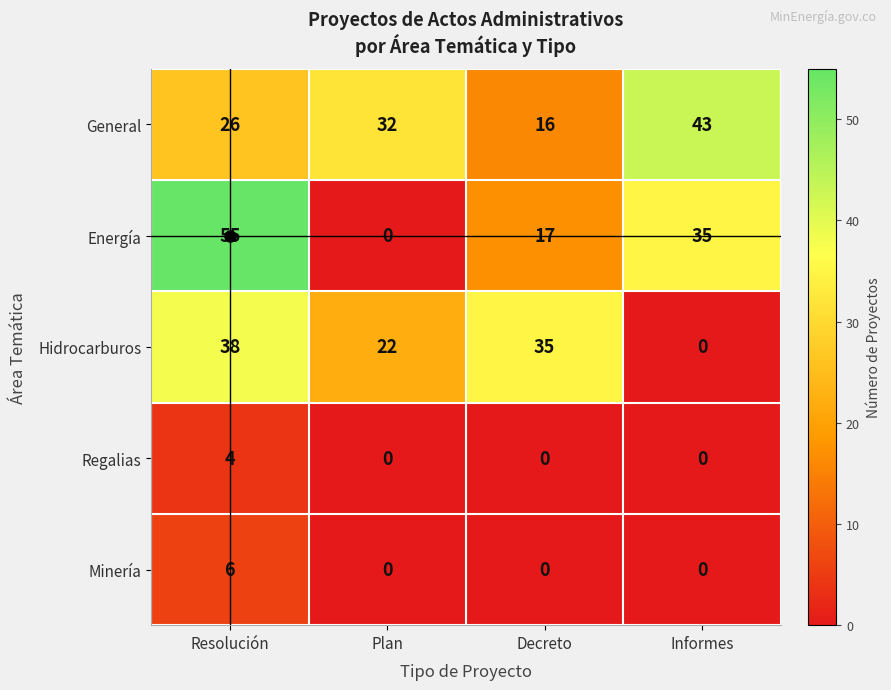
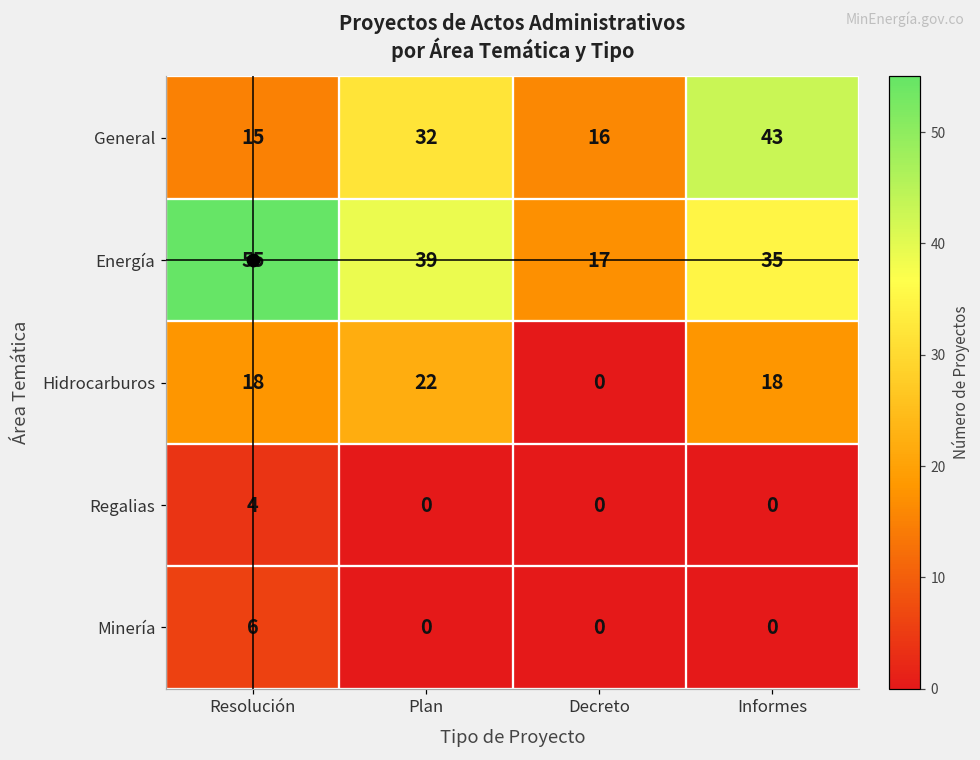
General, Resolución: 26 -> 15
Energía, Plan: 0 -> 39
Hidrocarburos, Resolución: 38 -> 18
Hidrocarburos, Decreto: 35 -> 0
Hidrocarburos, Informes: 0 -> 18
